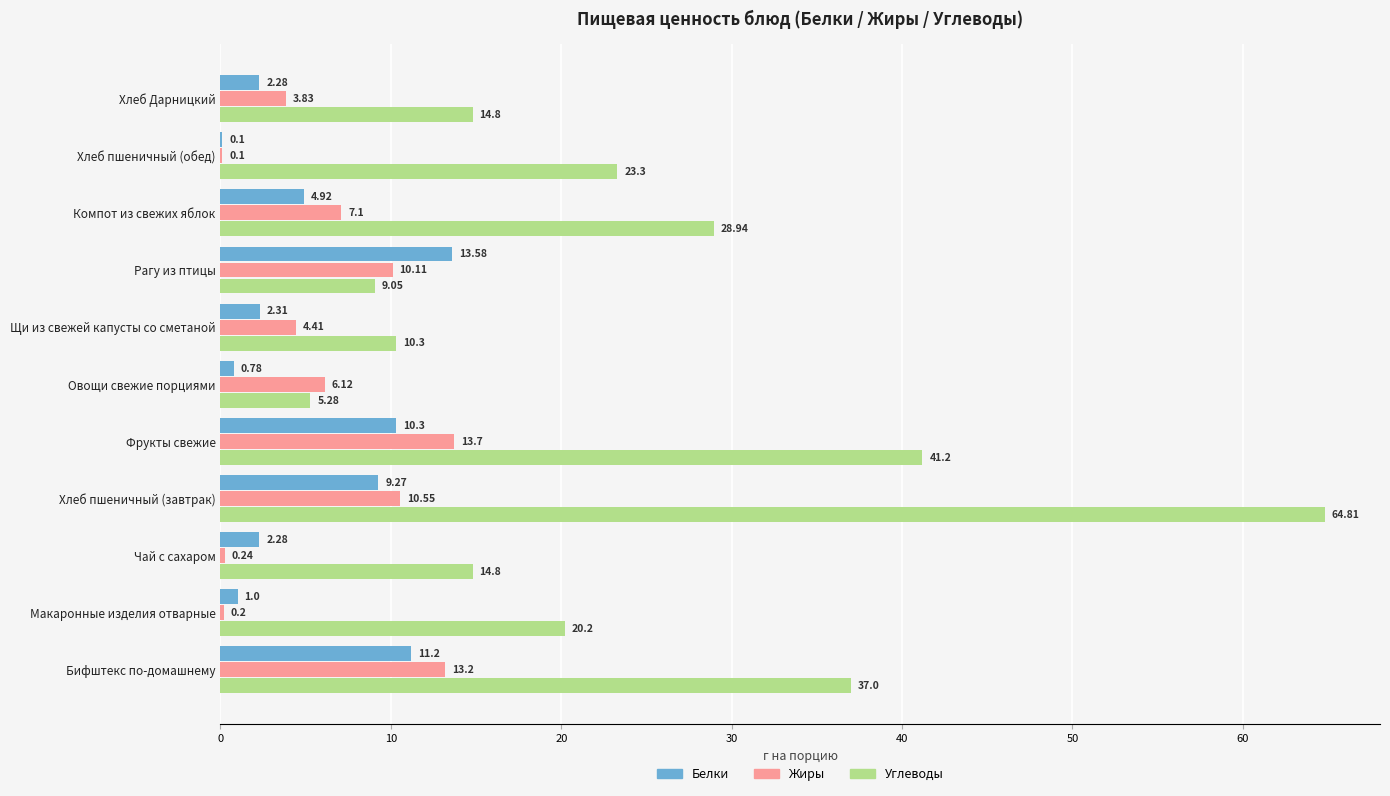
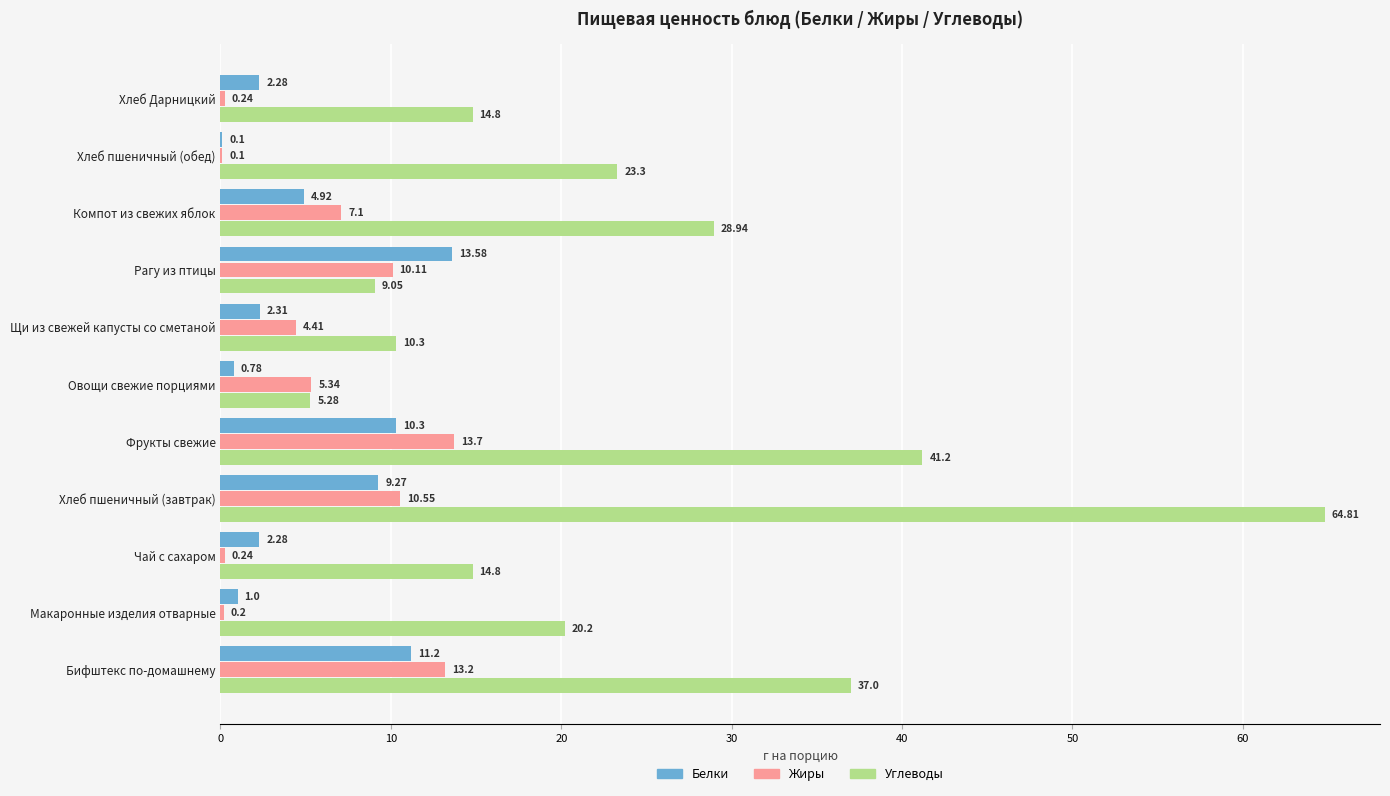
Жиры, Хлеб Дарницкий: 3.83 -> 0.24
Жиры, Овощи свежие порциями: 6.12 -> 5.34
